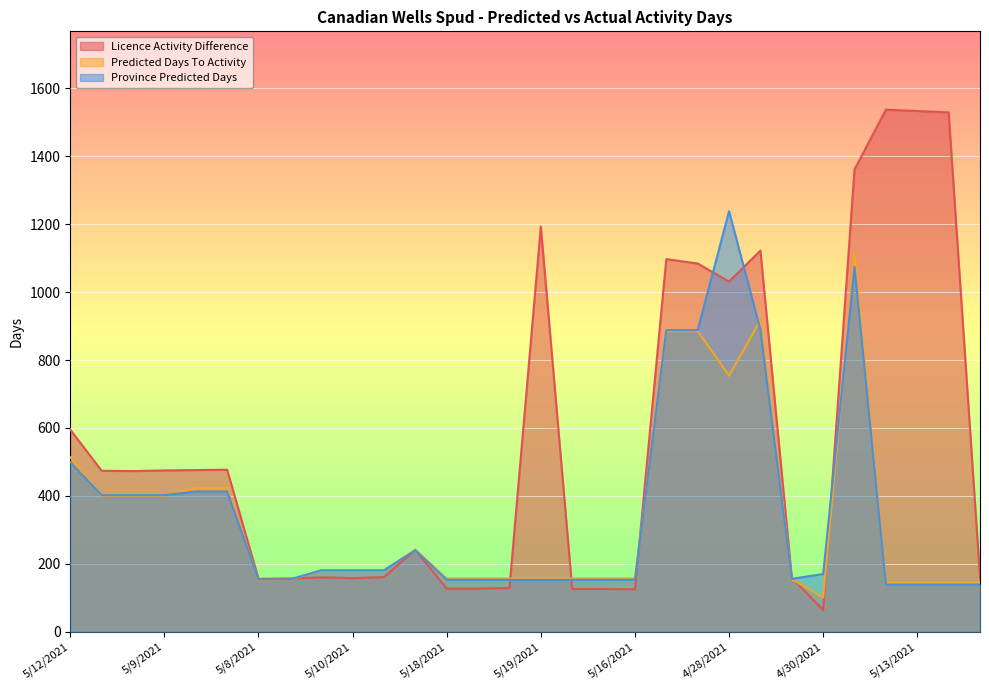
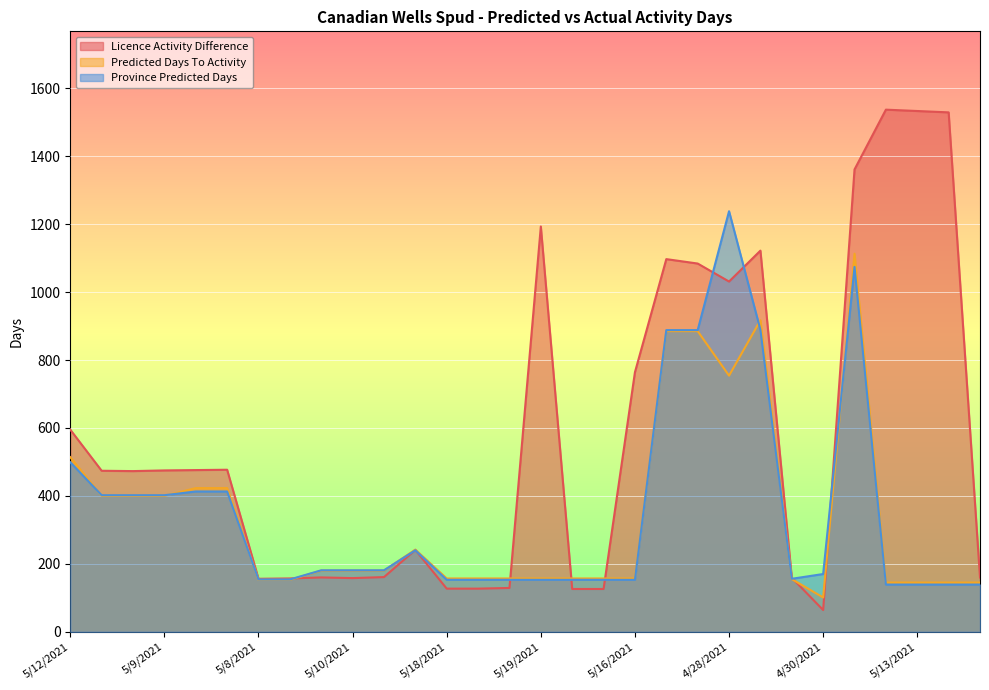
Licence Activity Difference, 5/16/2021: 130 -> 760
